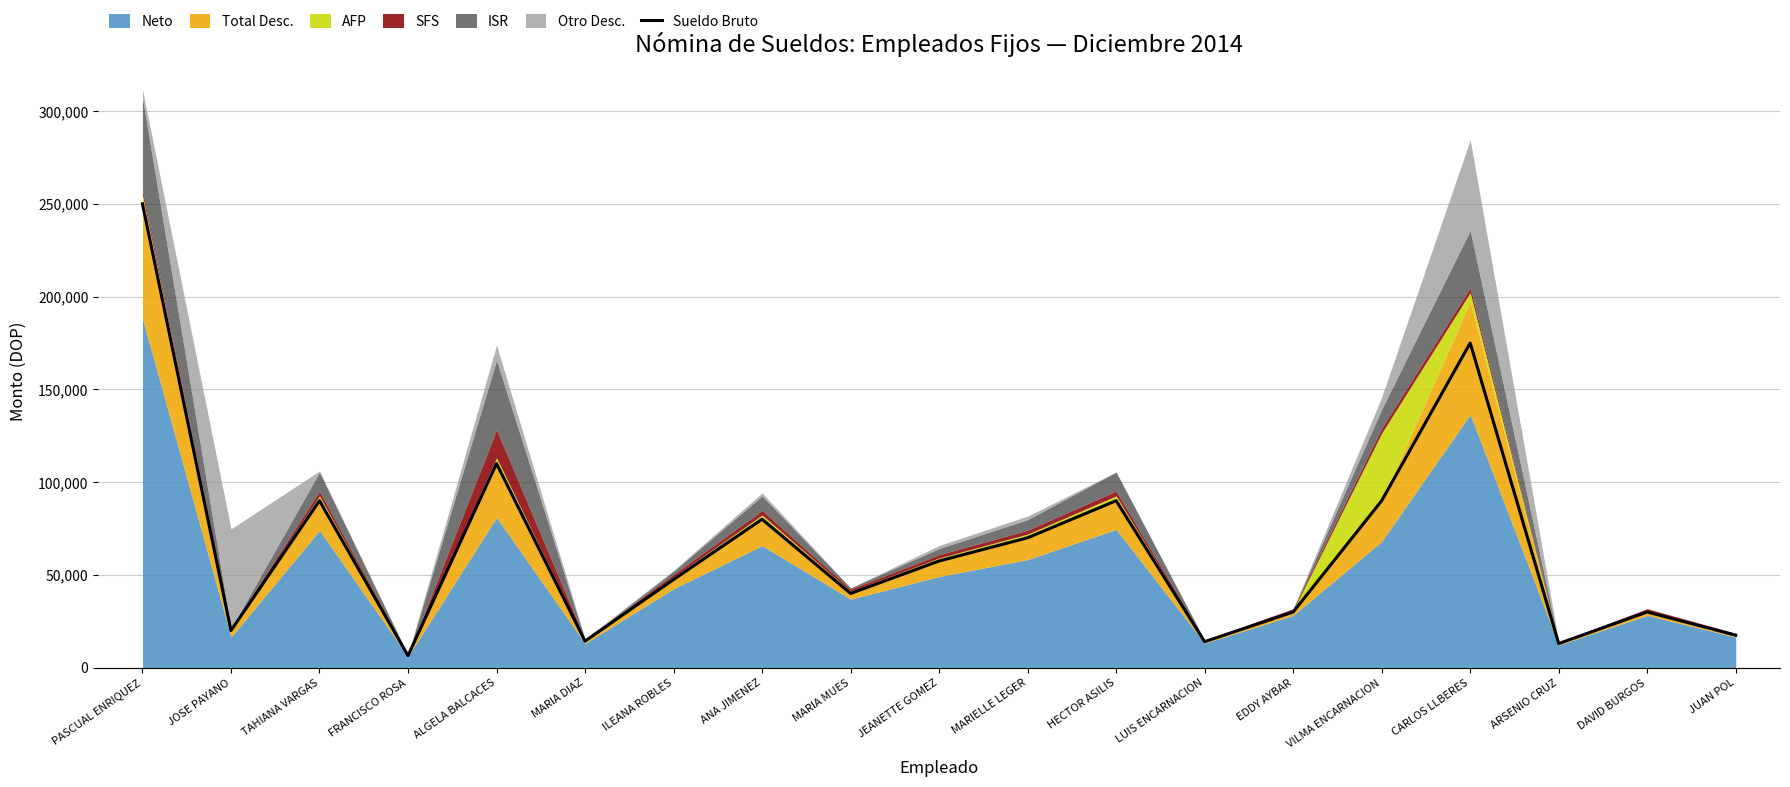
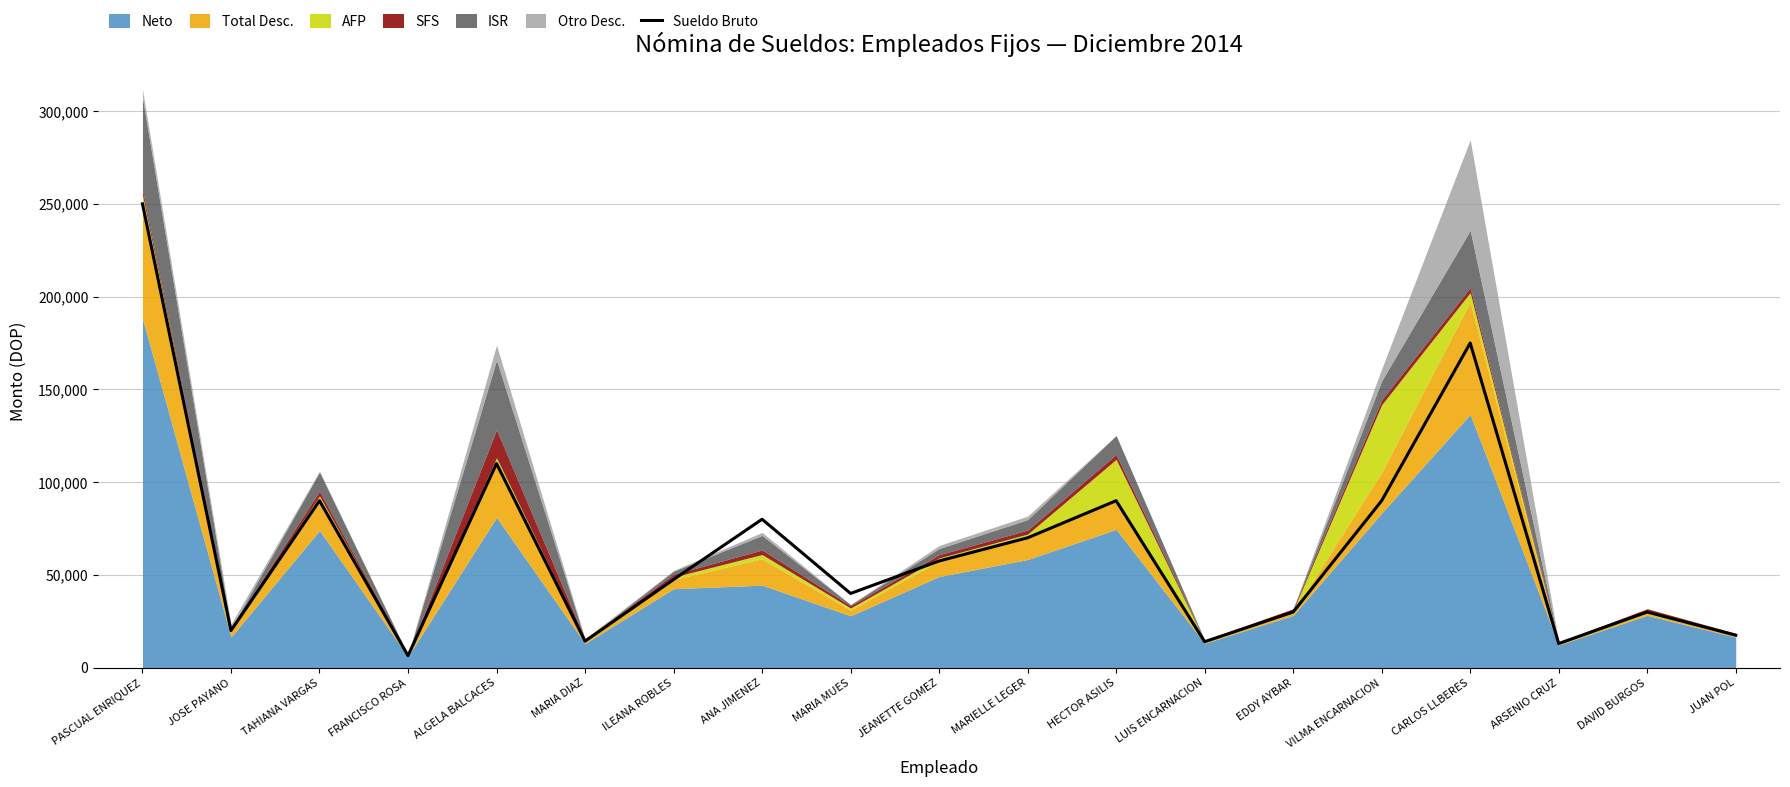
Otro Desc., JOSE PAYANO: 54,000 -> 2,000
Neto, ANA JIMENEZ: 66,000 -> 44,000
Neto, MARIA MUES: 37,000 -> 28,000
AFP, HECTOR ASILIS: 3,000 -> 22,000
Neto, VILMA ENCARNACION: 68,000 -> 83,000
